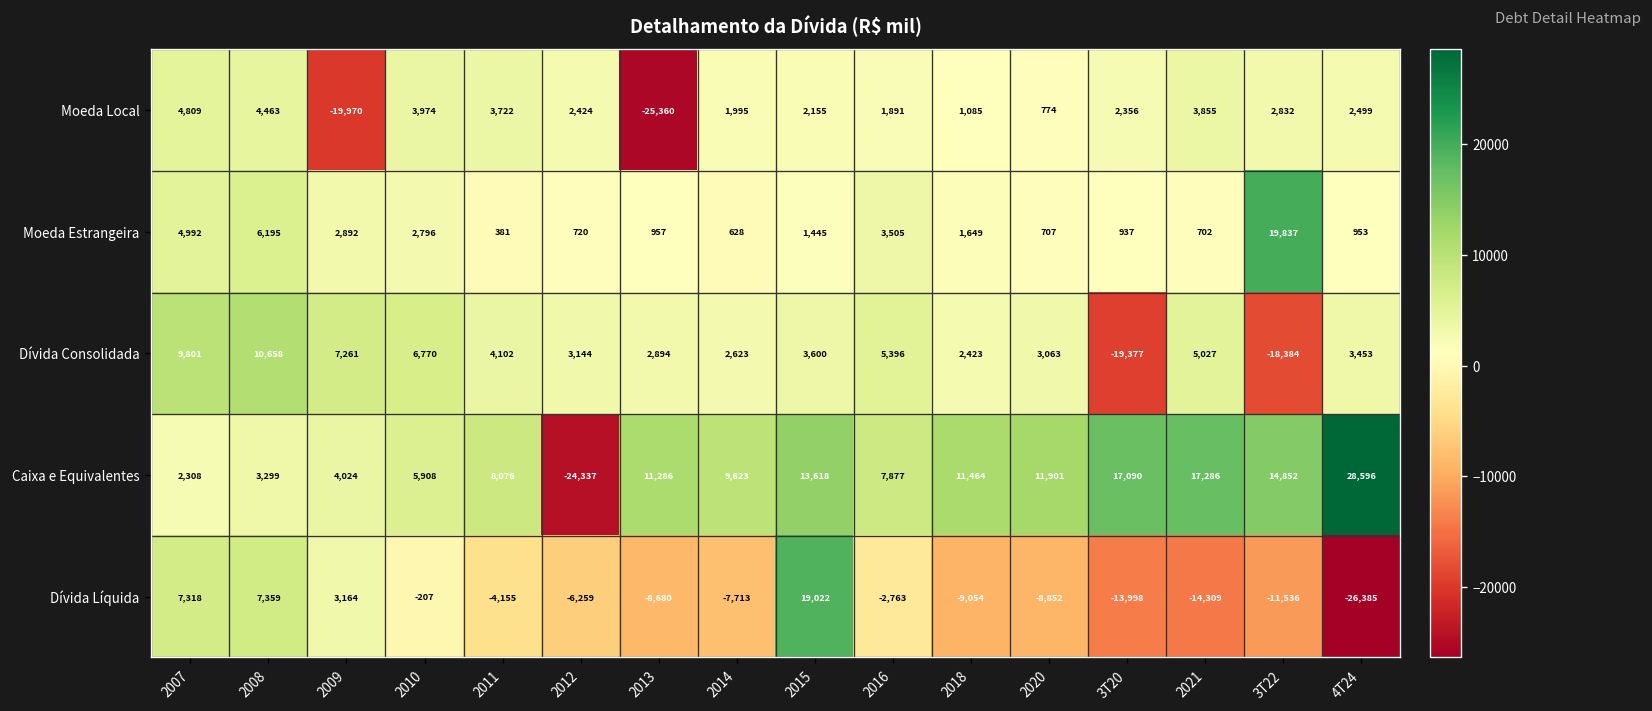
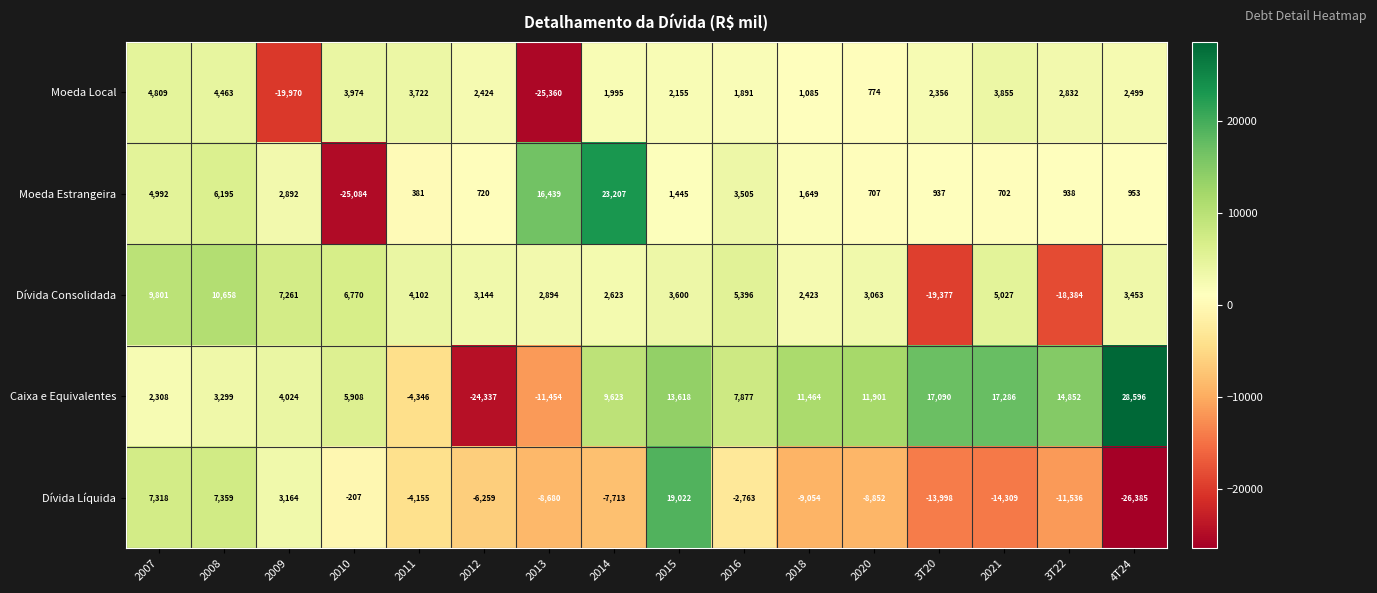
Moeda Estrangeira, 2010: 2,796 -> -25,084
Moeda Estrangeira, 2013: 957 -> 16,439
Moeda Estrangeira, 2014: 628 -> 23,207
Moeda Estrangeira, 3T22: 19,837 -> 938
Caixa e Equivalentes, 2011: 8,076 -> -4,346
Caixa e Equivalentes, 2013: 11,286 -> -11,454
